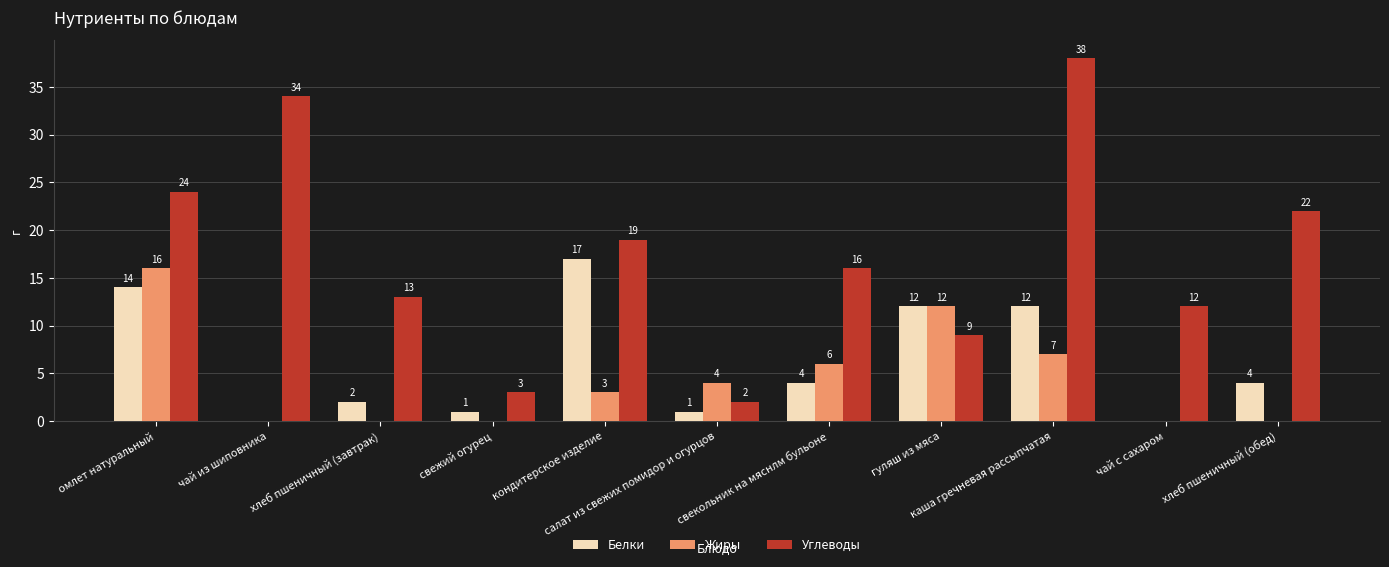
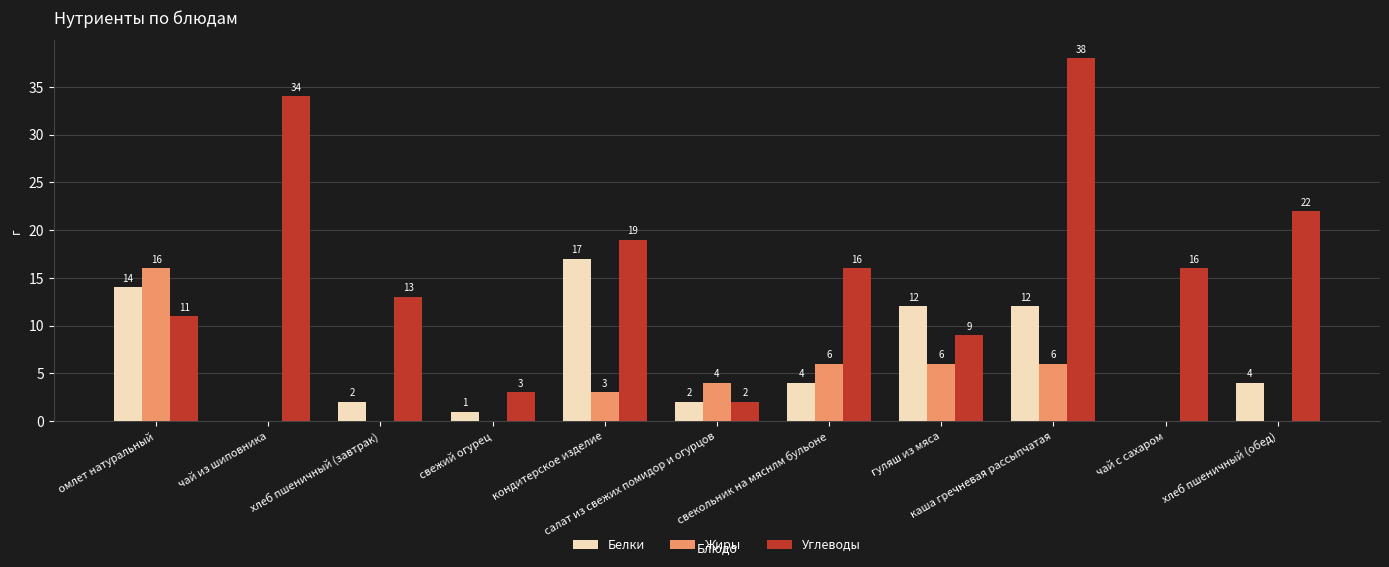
Углеводы, омлет натуральный: 24 -> 11
Белки, салат из свежих помидор и огурцов: 1 -> 2
Жиры, гуляш из мяса: 12 -> 6
Жиры, каша гречневая рассыпчатая: 7 -> 6
Углеводы, чай с сахаром: 12 -> 16
